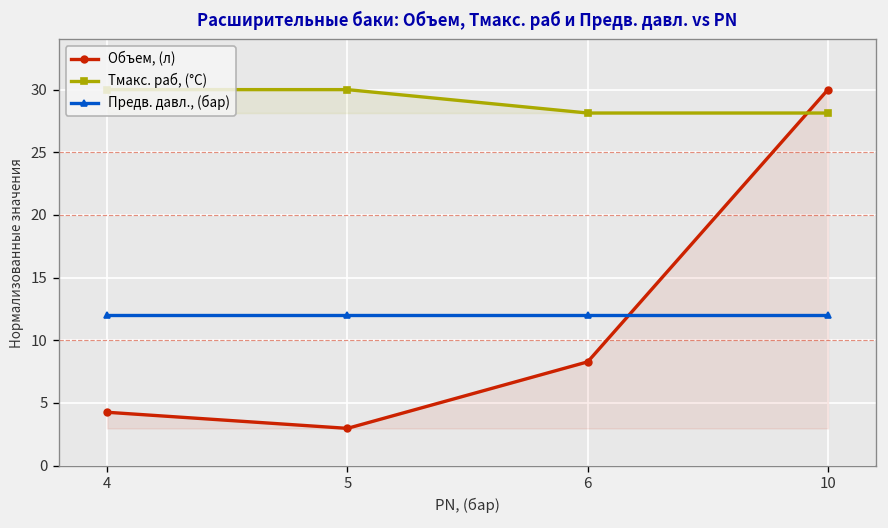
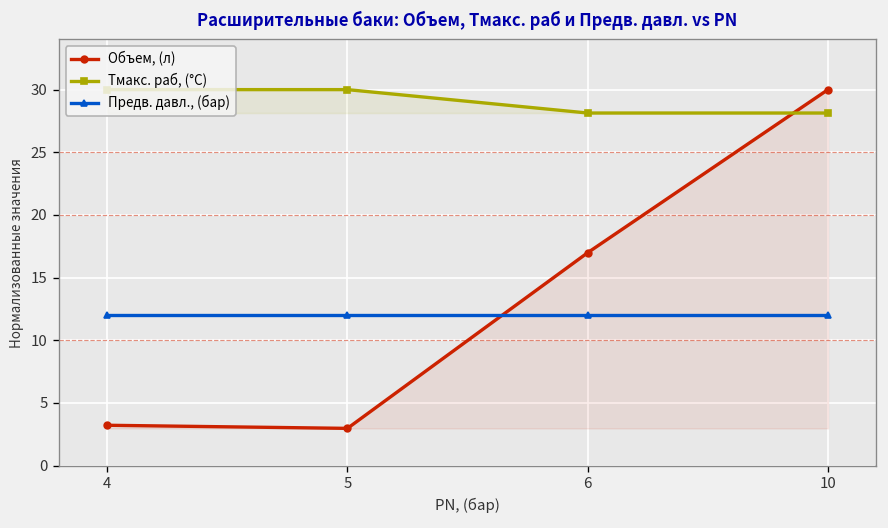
Объем, (л), 4: 4.3 -> 3.2
Объем, (л), 6: 8.3 -> 17.0
